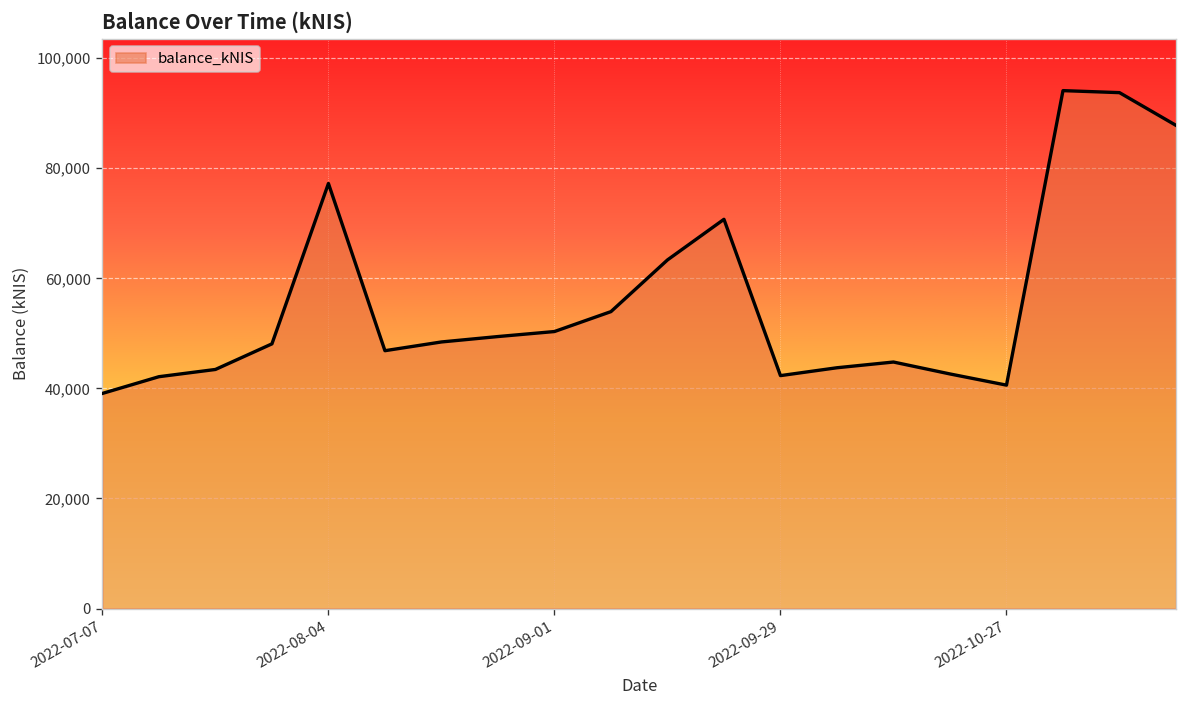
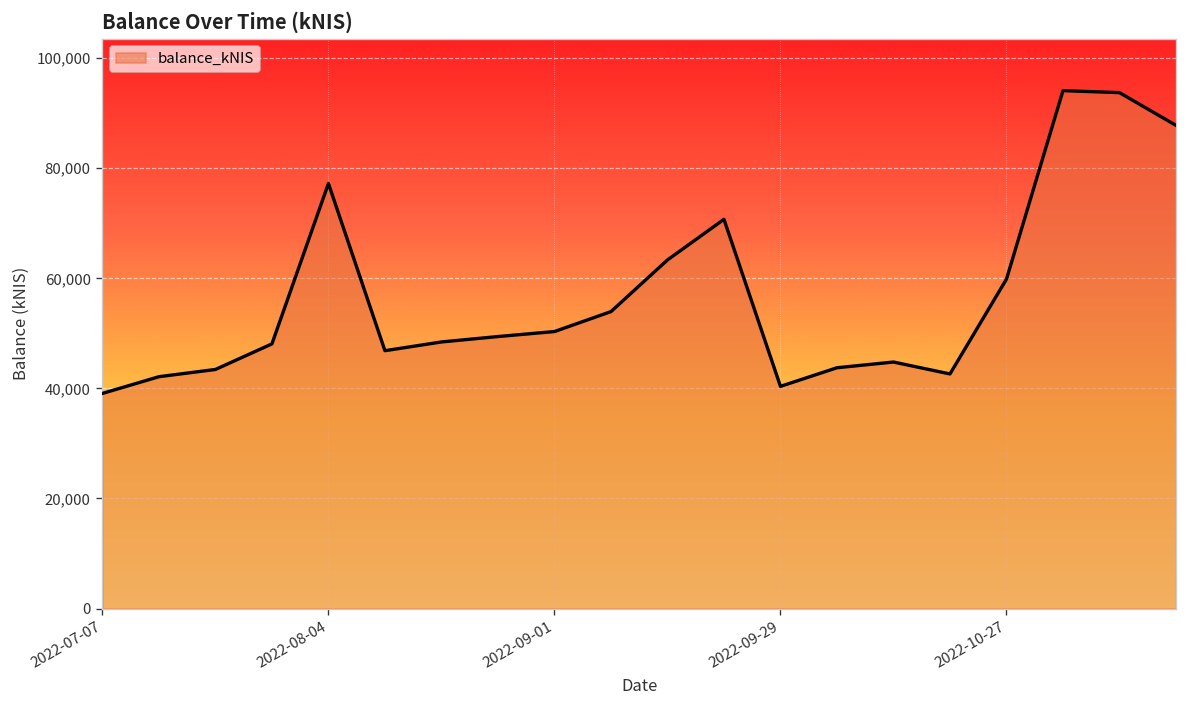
2022-09-29: 42,000 -> 40,000
2022-10-27: 41,000 -> 60,000
